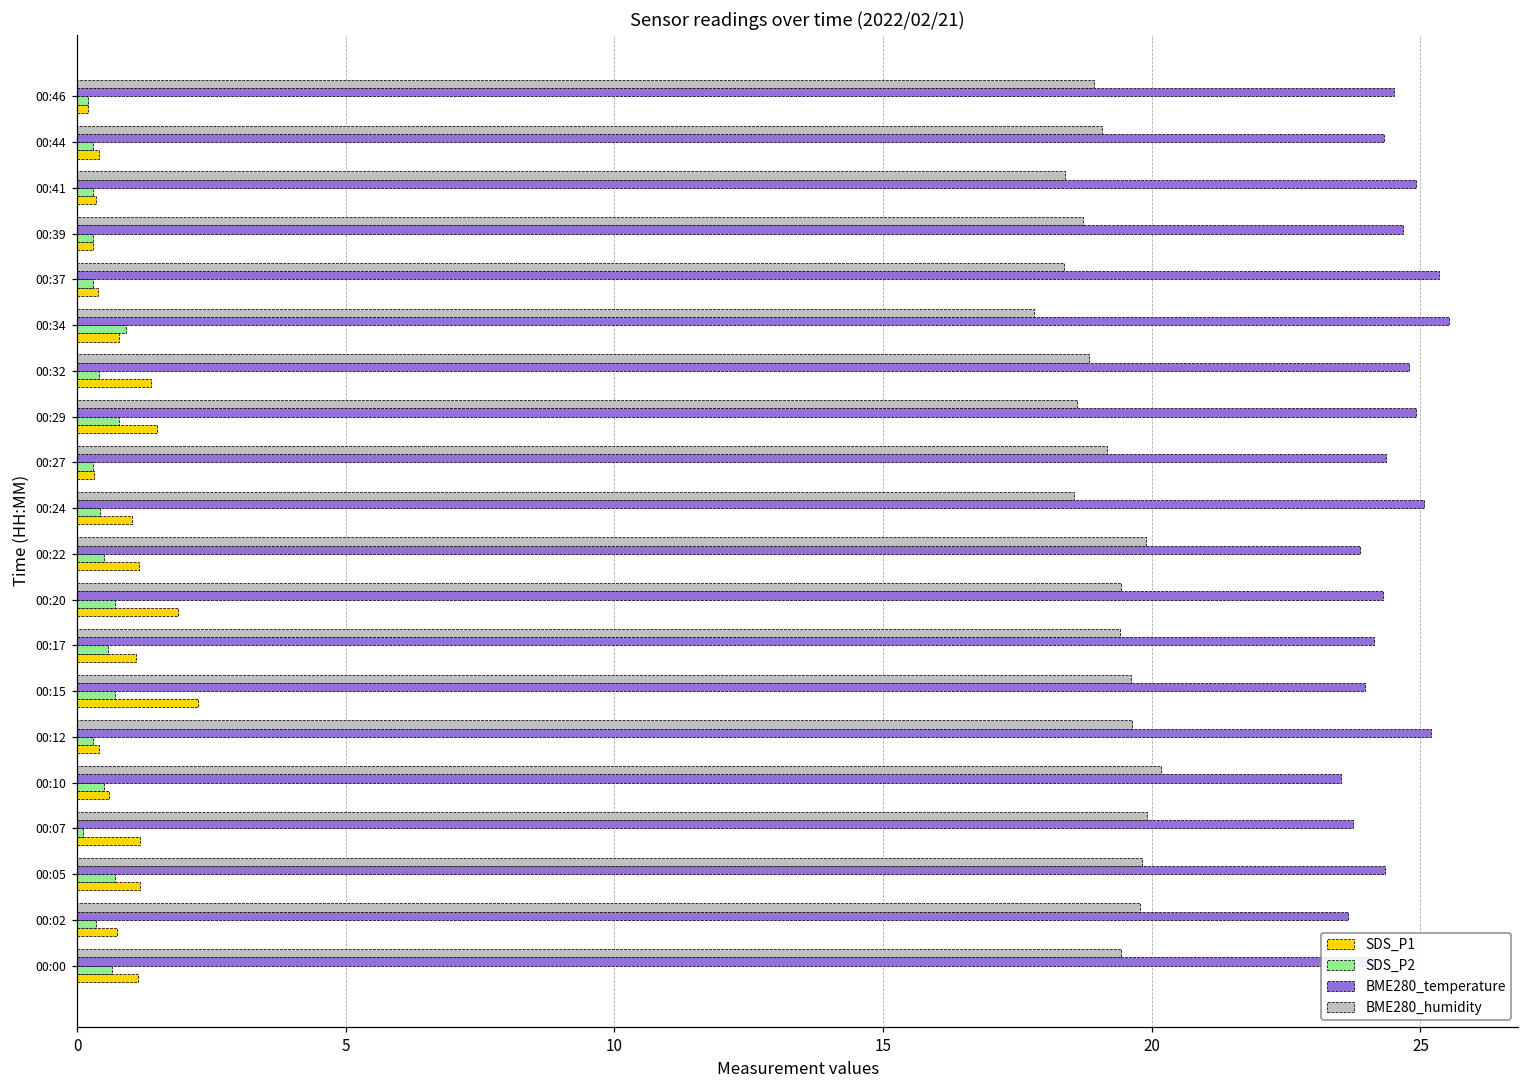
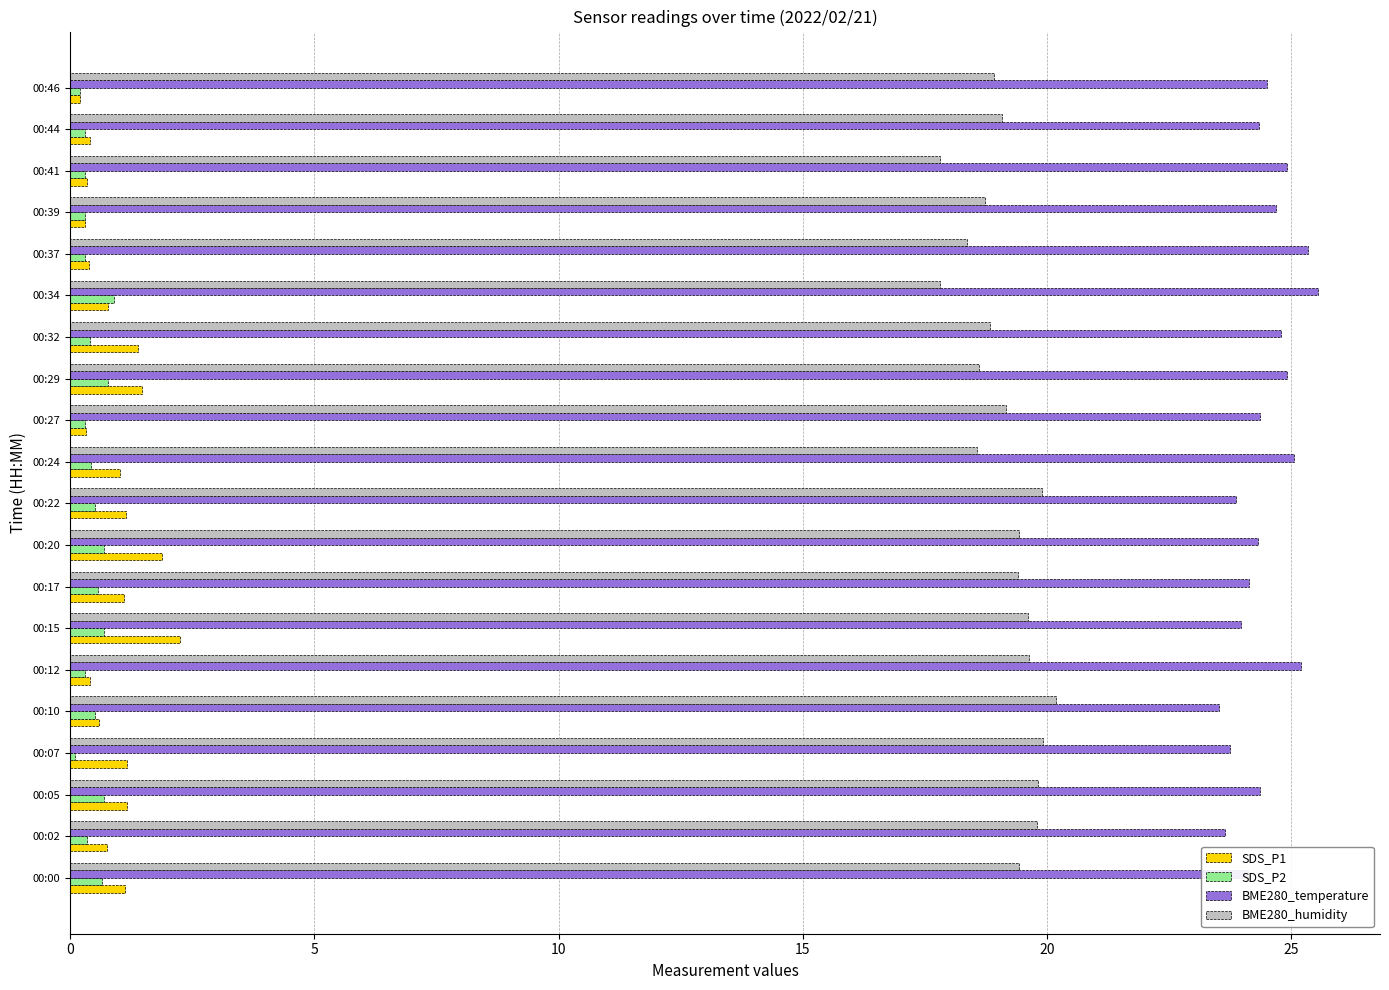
BME280_humidity, 00:41: 18.4 -> 17.8
